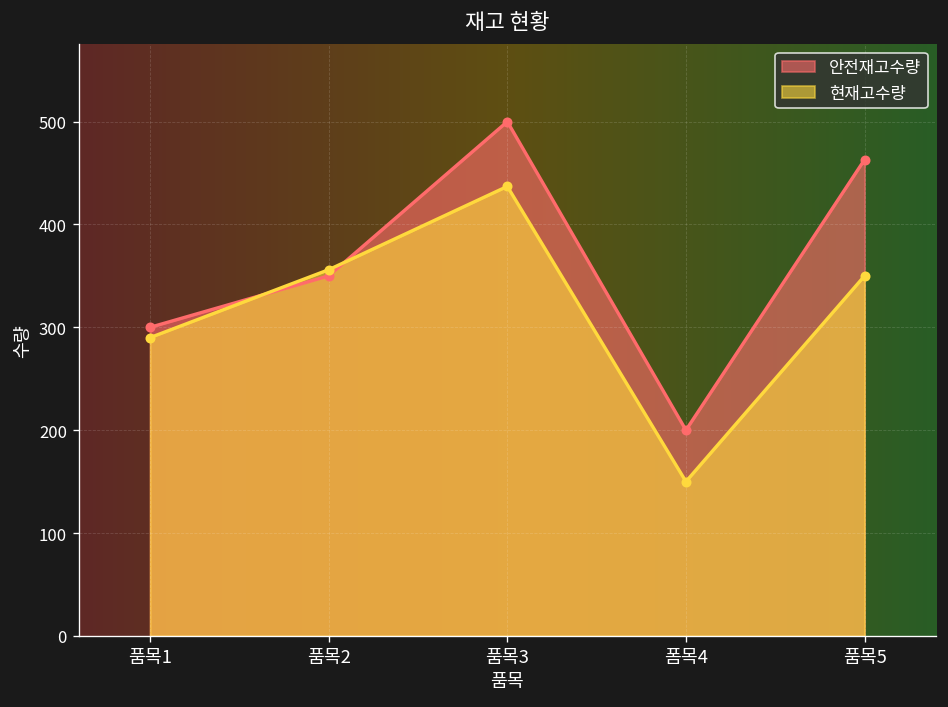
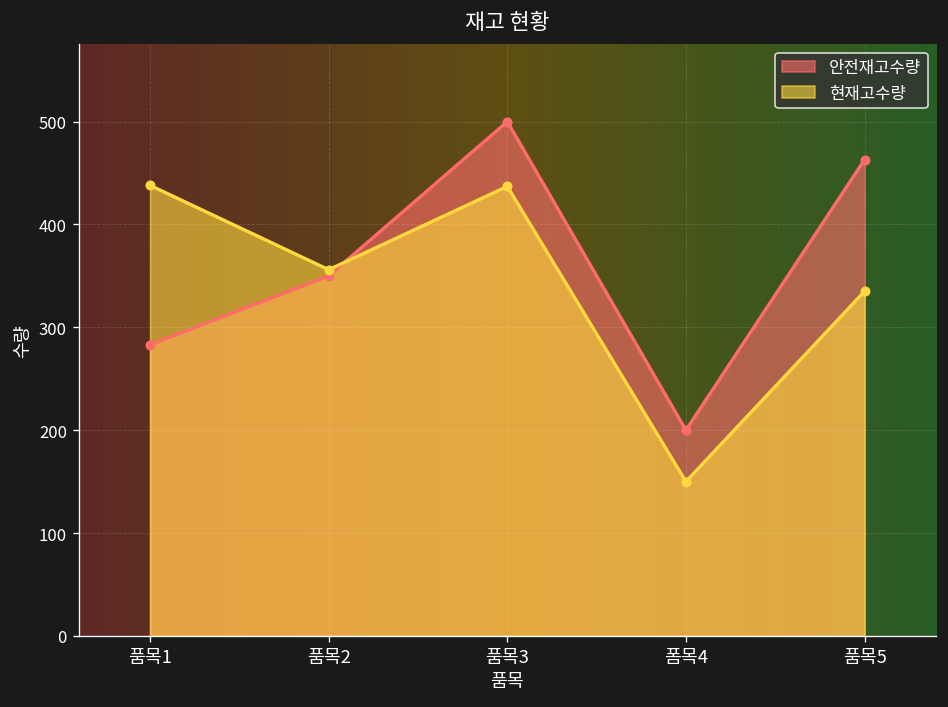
안전재고수량, 품목1: 300 -> 280
현재고수량, 품목1: 290 -> 440
현재고수량, 품목5: 350 -> 340
